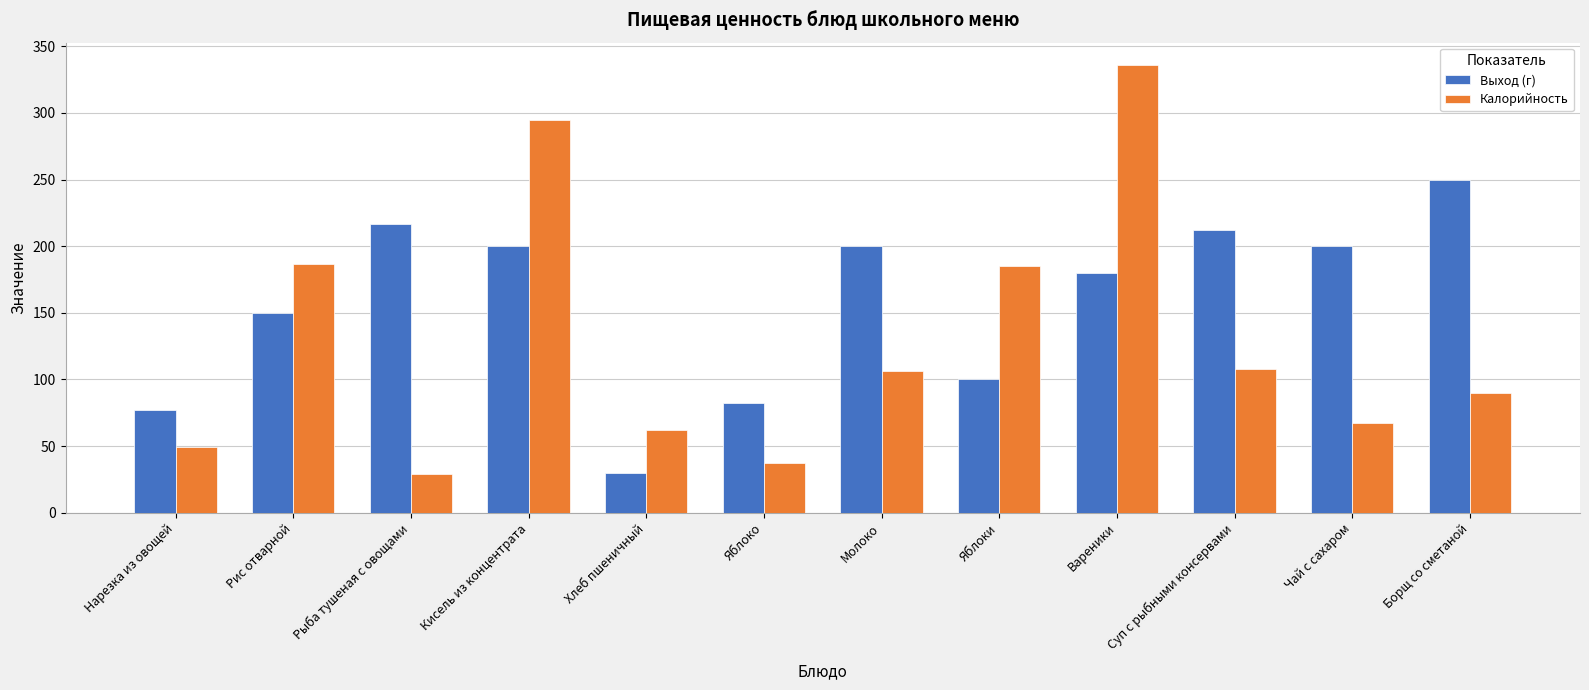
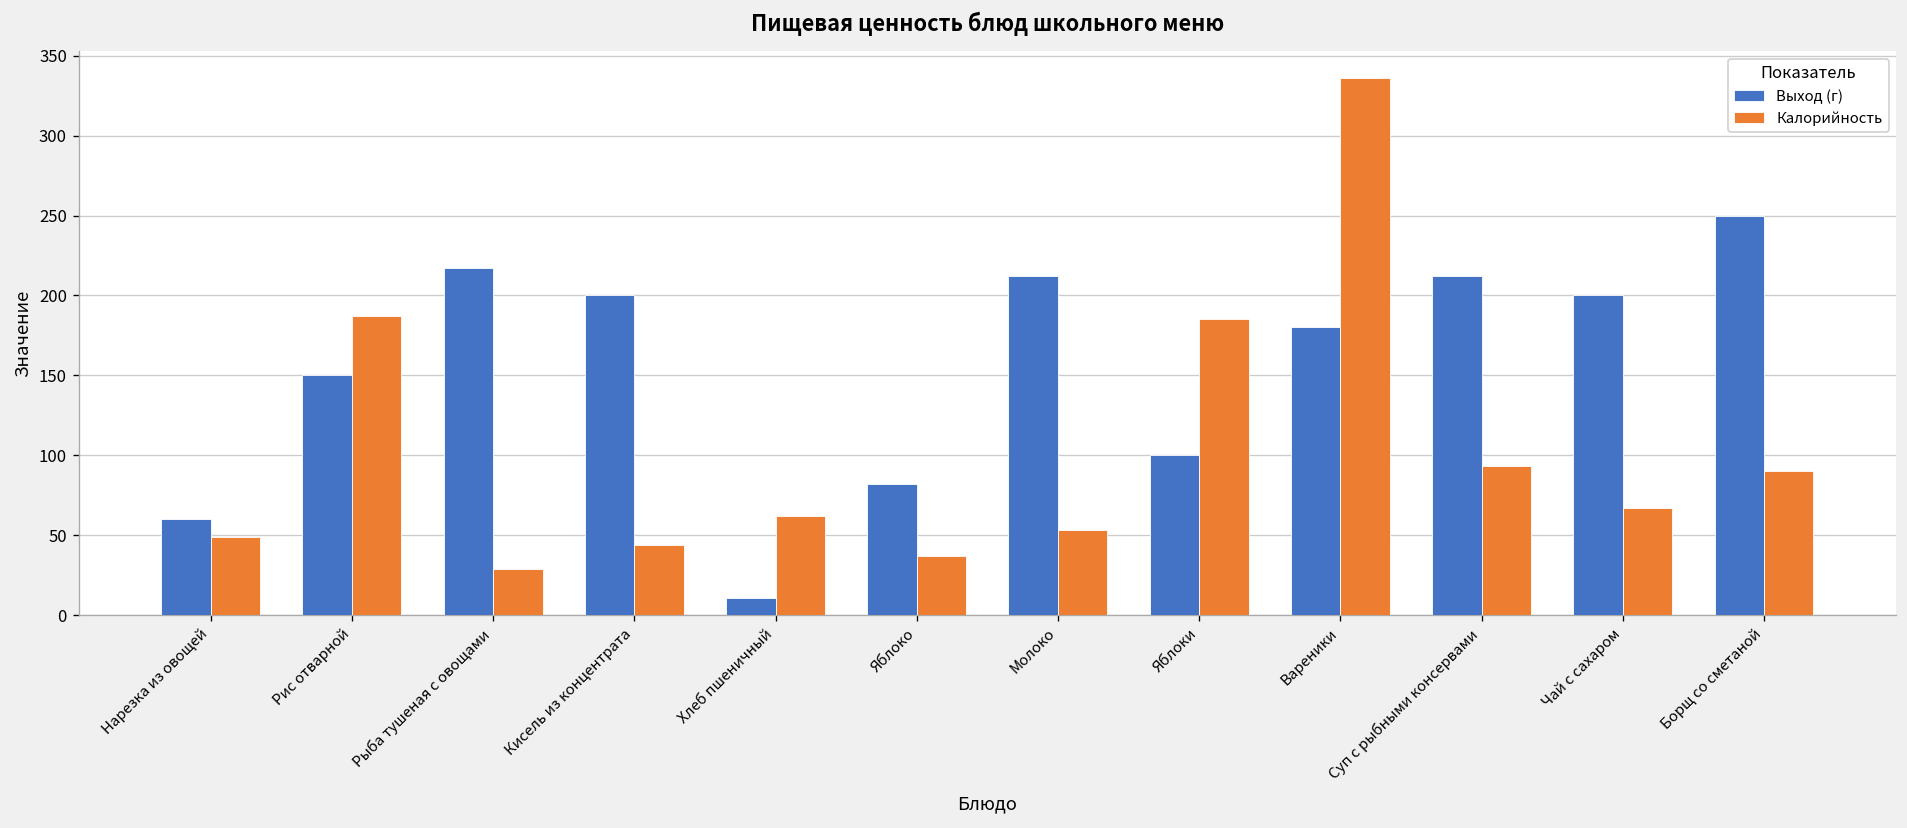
Выход (г), Нарезка из овощей: 77 -> 60
Калорийность, Кисель из концентрата: 295 -> 44
Выход (г), Хлеб пшеничный: 30 -> 11
Выход (г), Молоко: 200 -> 212
Калорийность, Молоко: 106 -> 53
Калорийность, Суп с рыбными консервами: 108 -> 93
